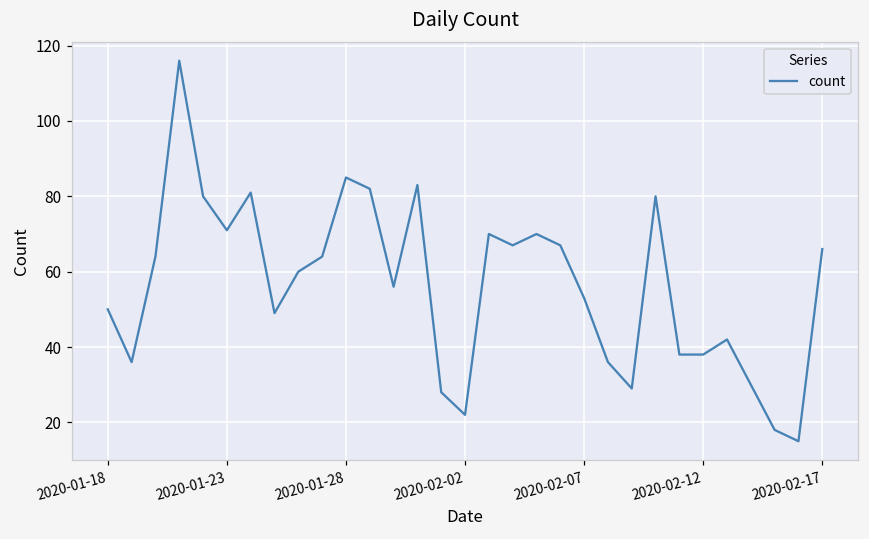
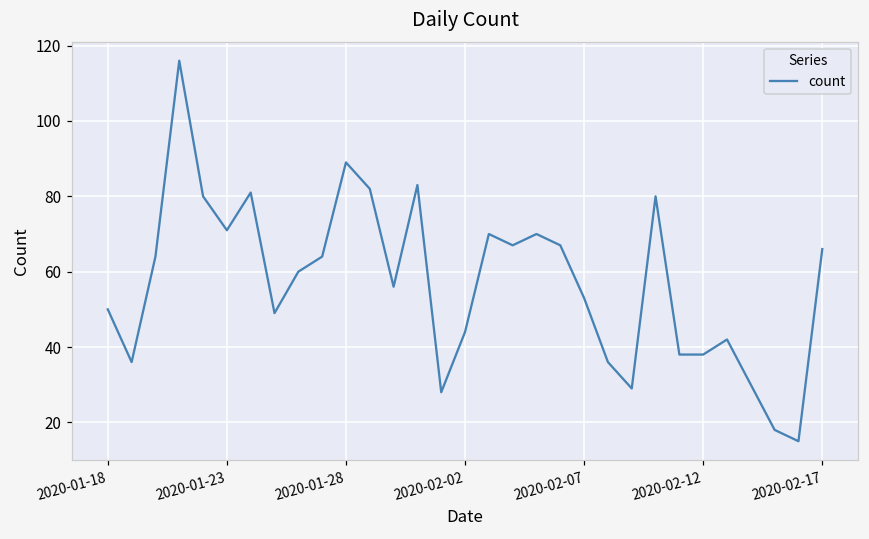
2020-01-28: 85 -> 89
2020-02-02: 22 -> 44
